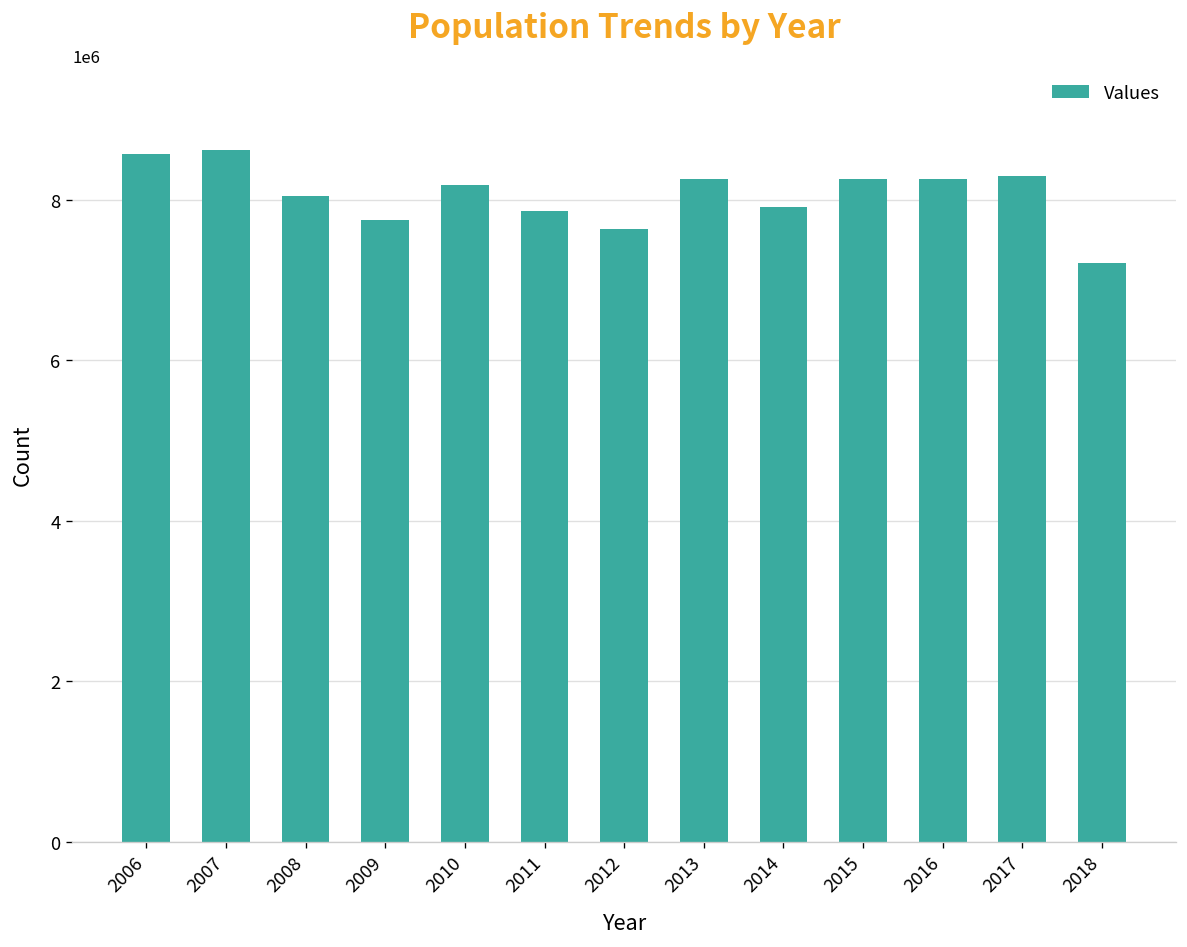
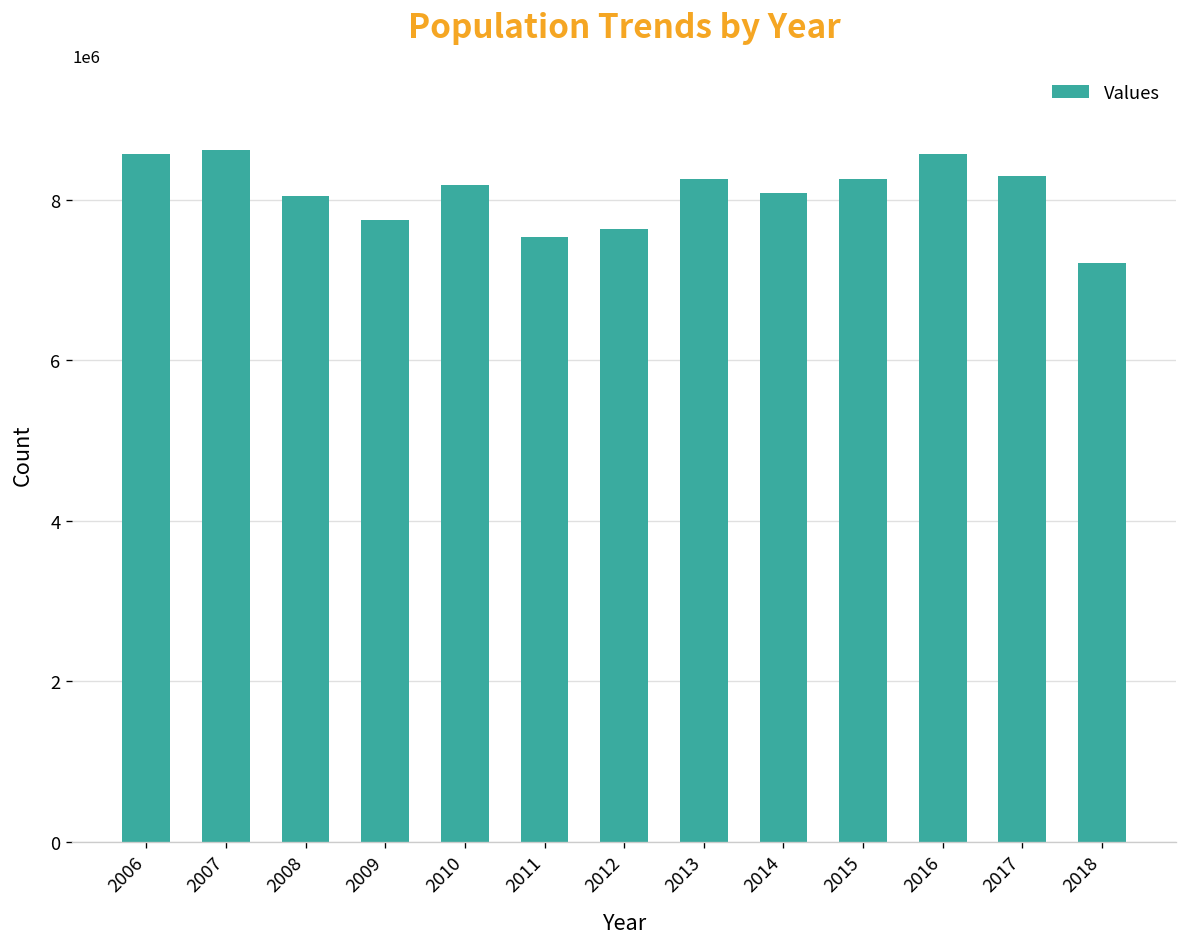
2011: 7900000 -> 7500000
2014: 7900000 -> 8100000
2016: 8300000 -> 8600000
